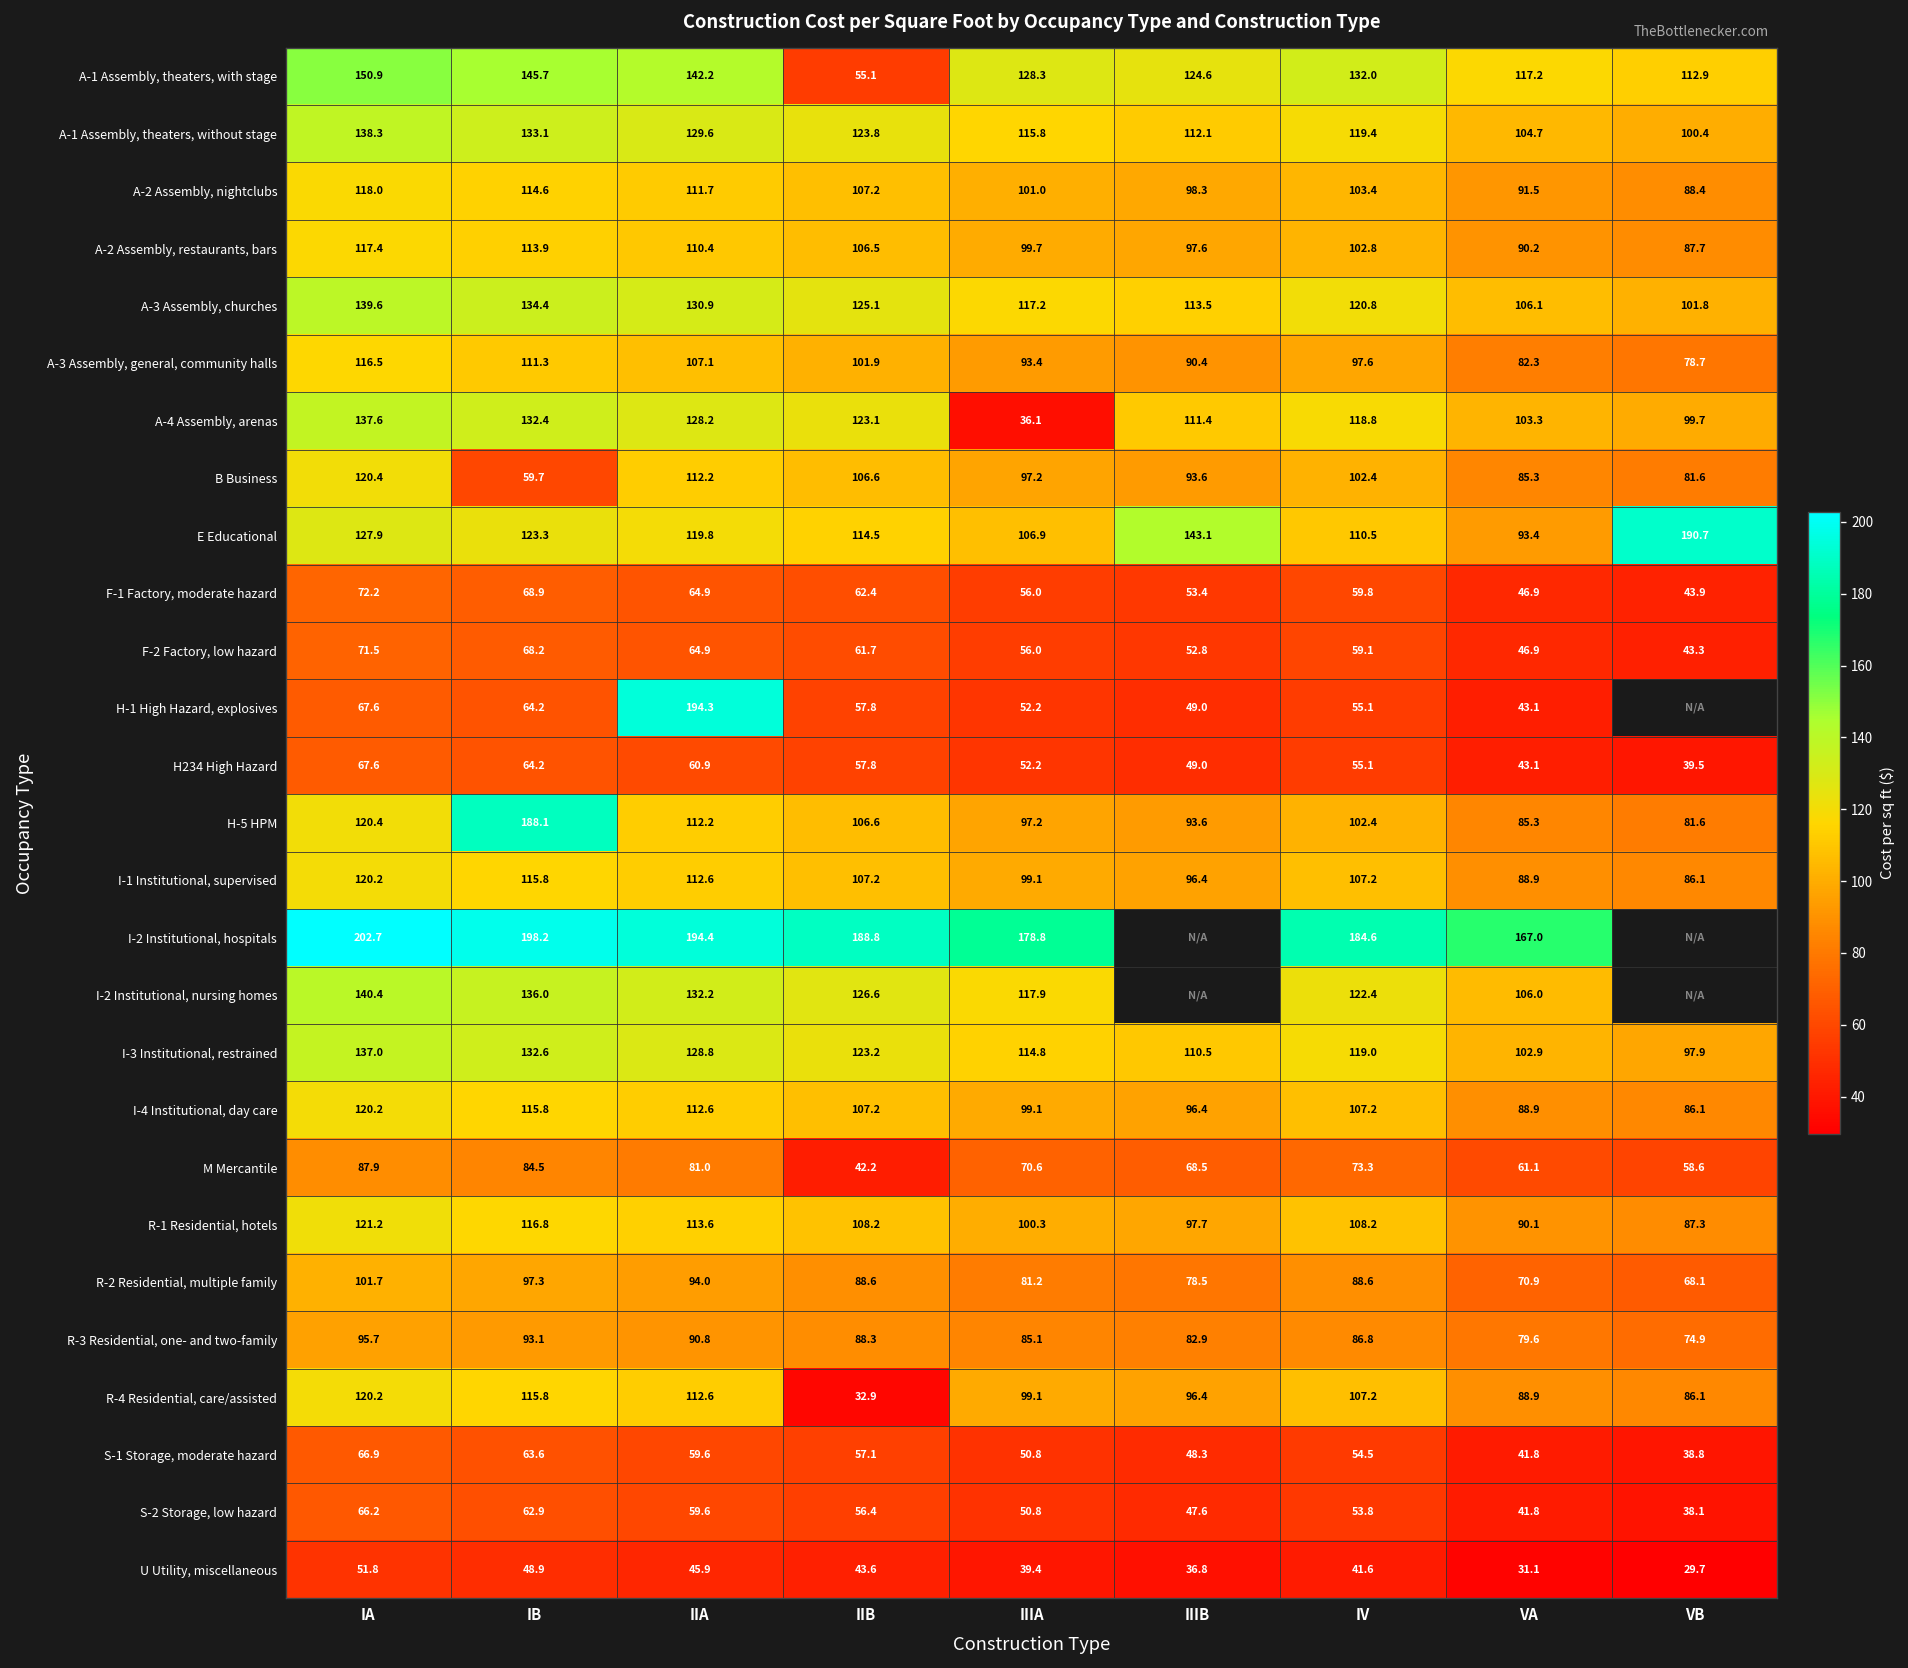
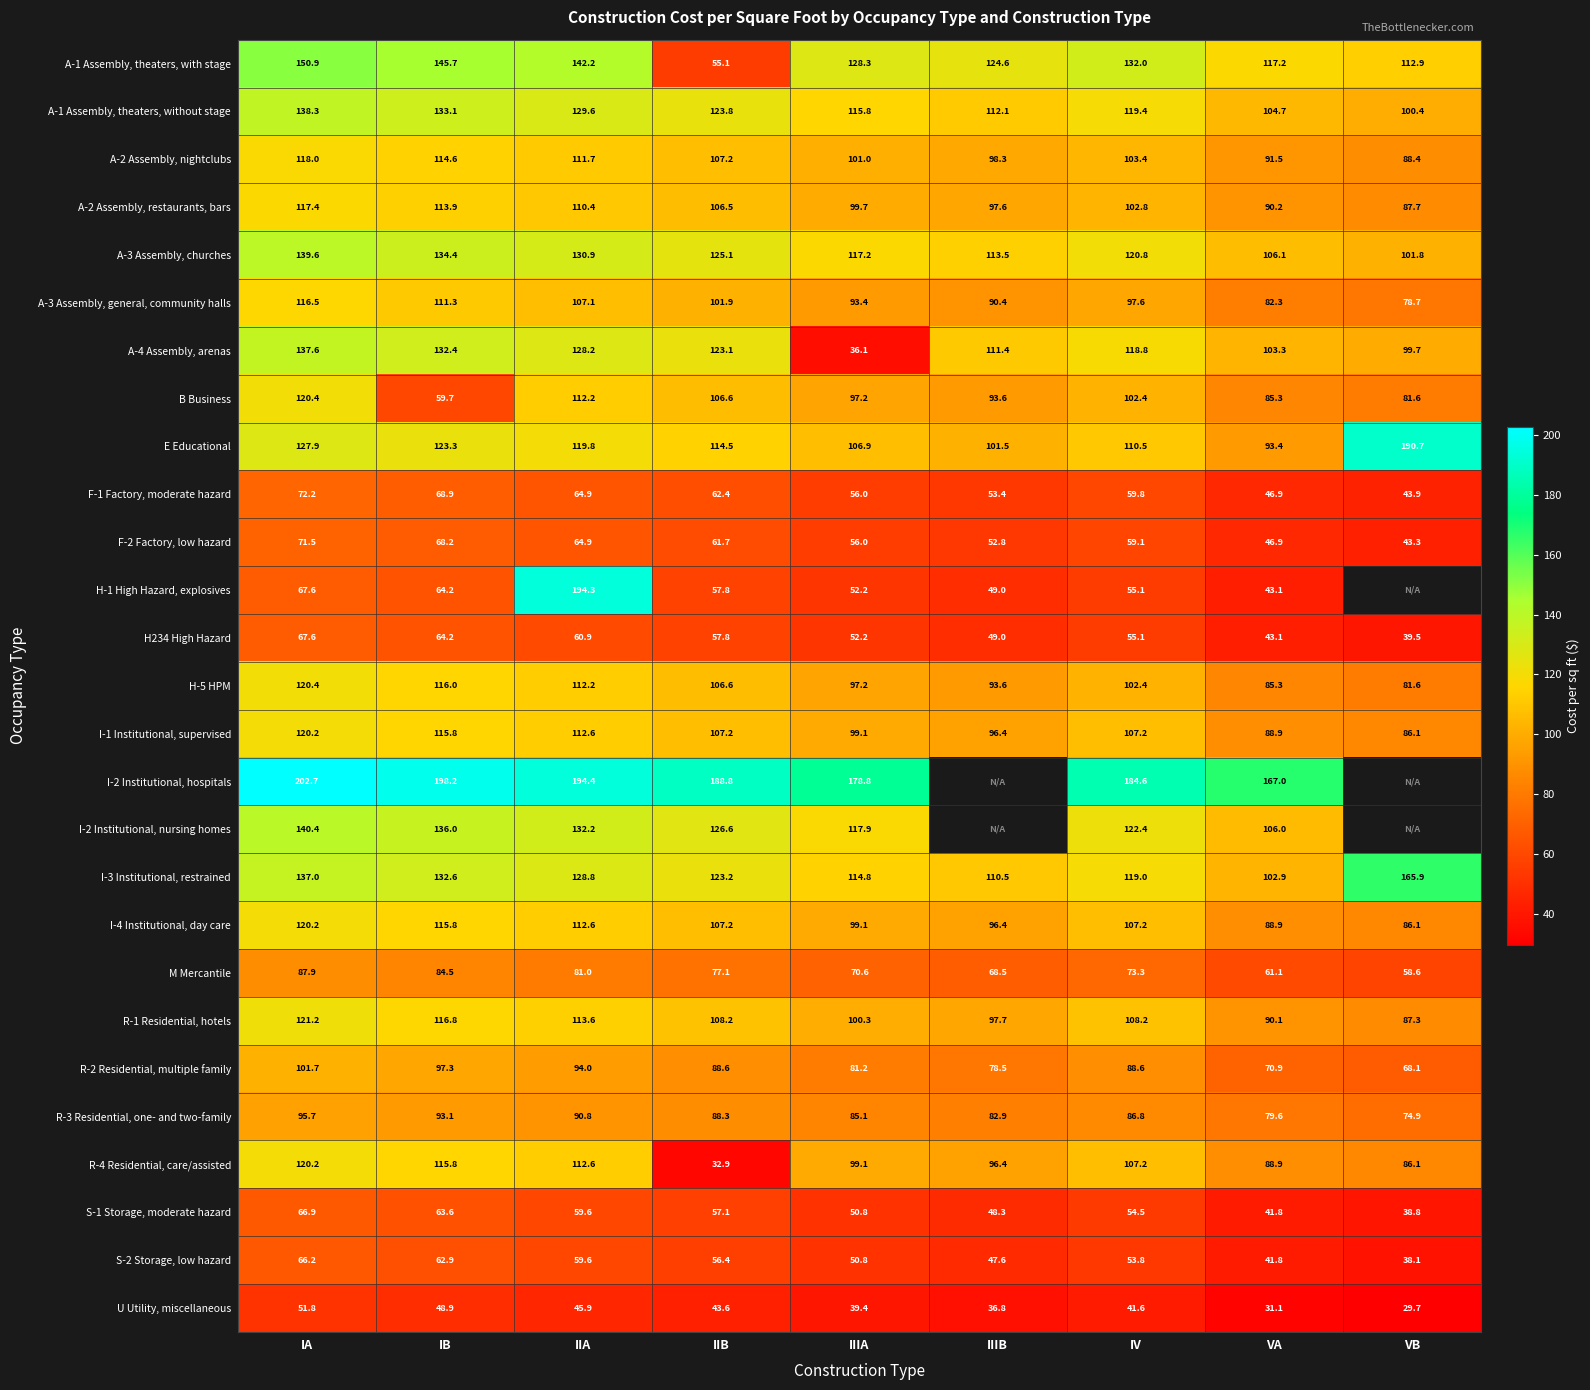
E Educational, IIIB: 143.1 -> 101.5
H-5 HPM, IB: 188.1 -> 116.0
I-3 Institutional, restrained, VB: 97.9 -> 165.9
M Mercantile, IIB: 42.2 -> 77.1
